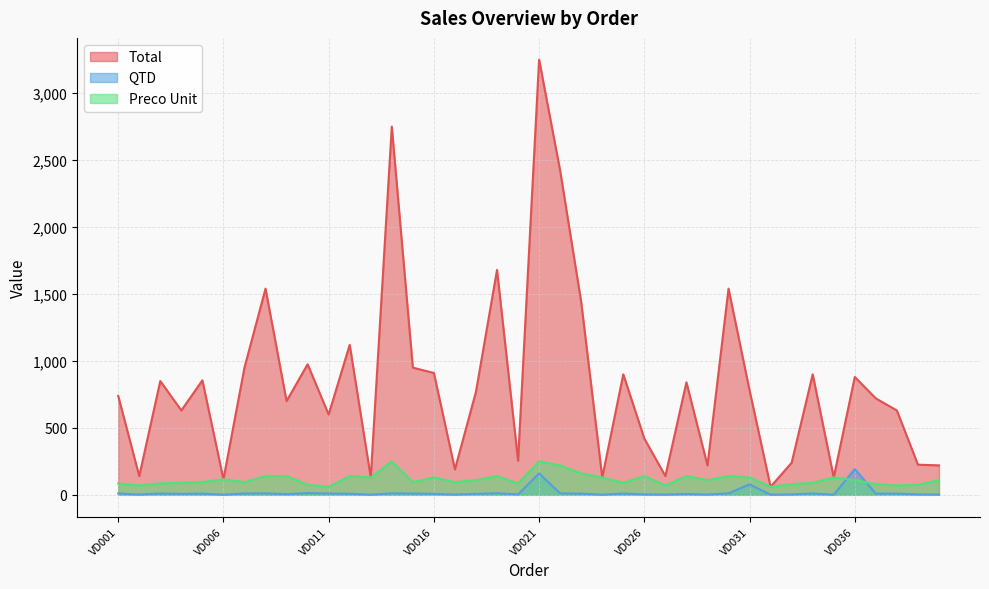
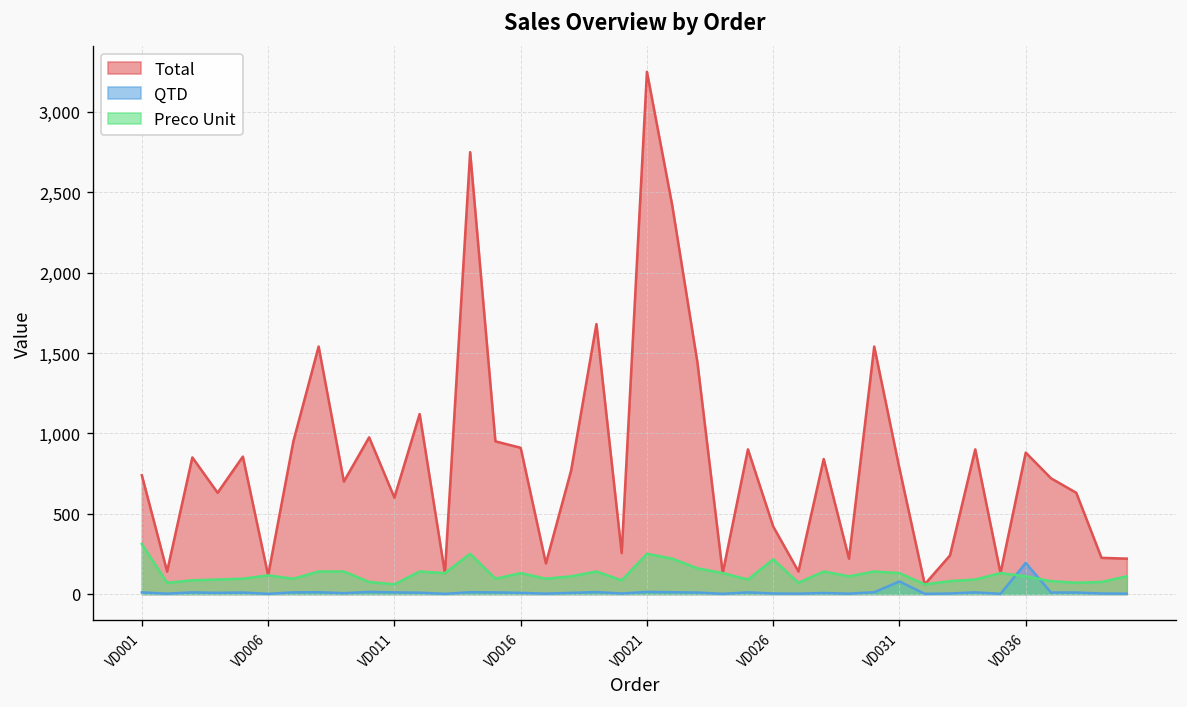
Preco Unit, VD001: 90 -> 310
QTD, VD021: 160 -> 10
Preco Unit, VD026: 140 -> 220
